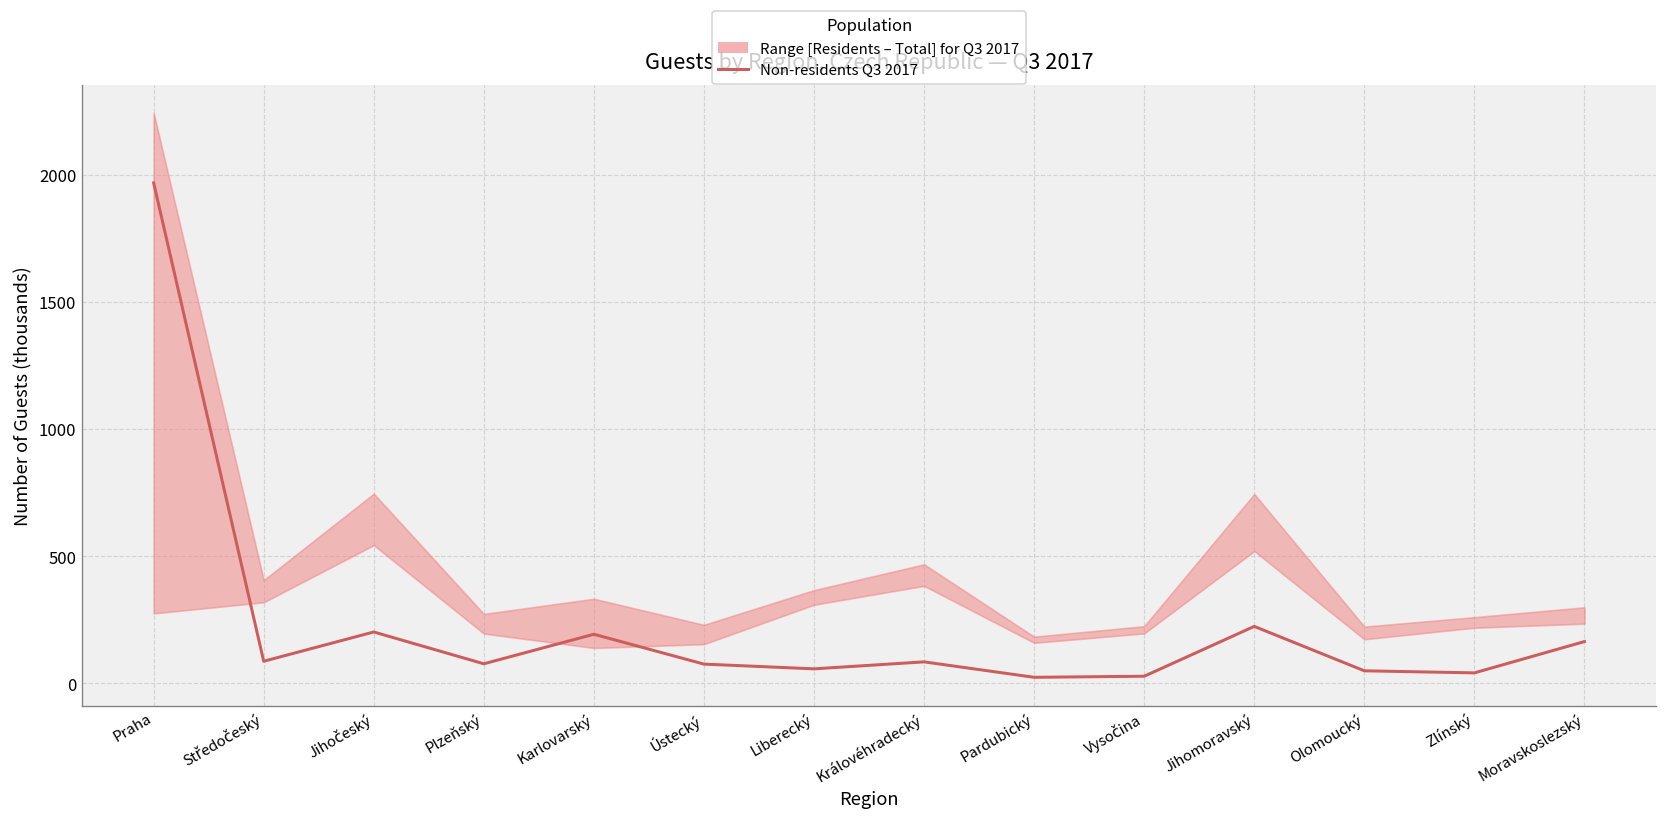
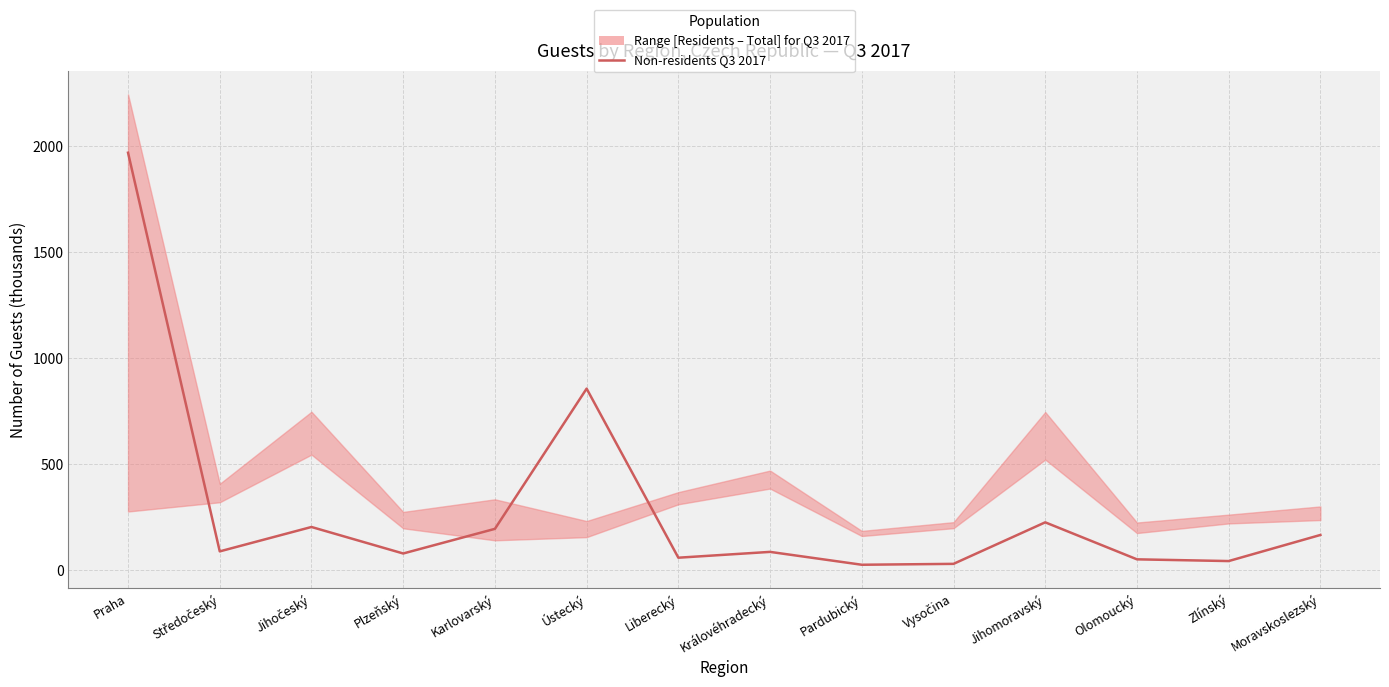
Non-residents Q3 2017, Ústecký: 80 -> 860
